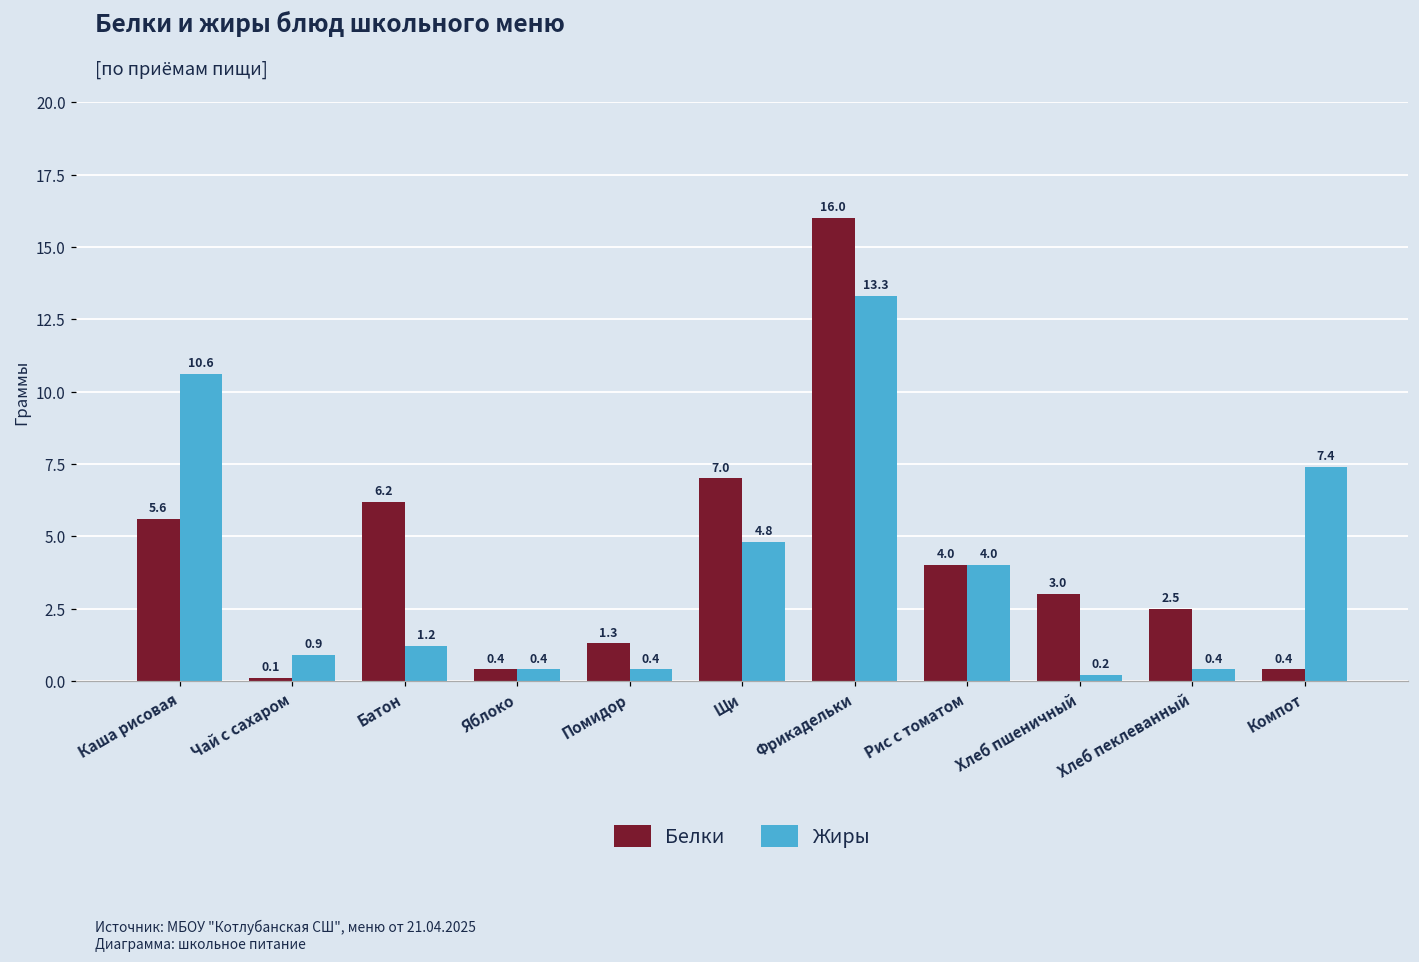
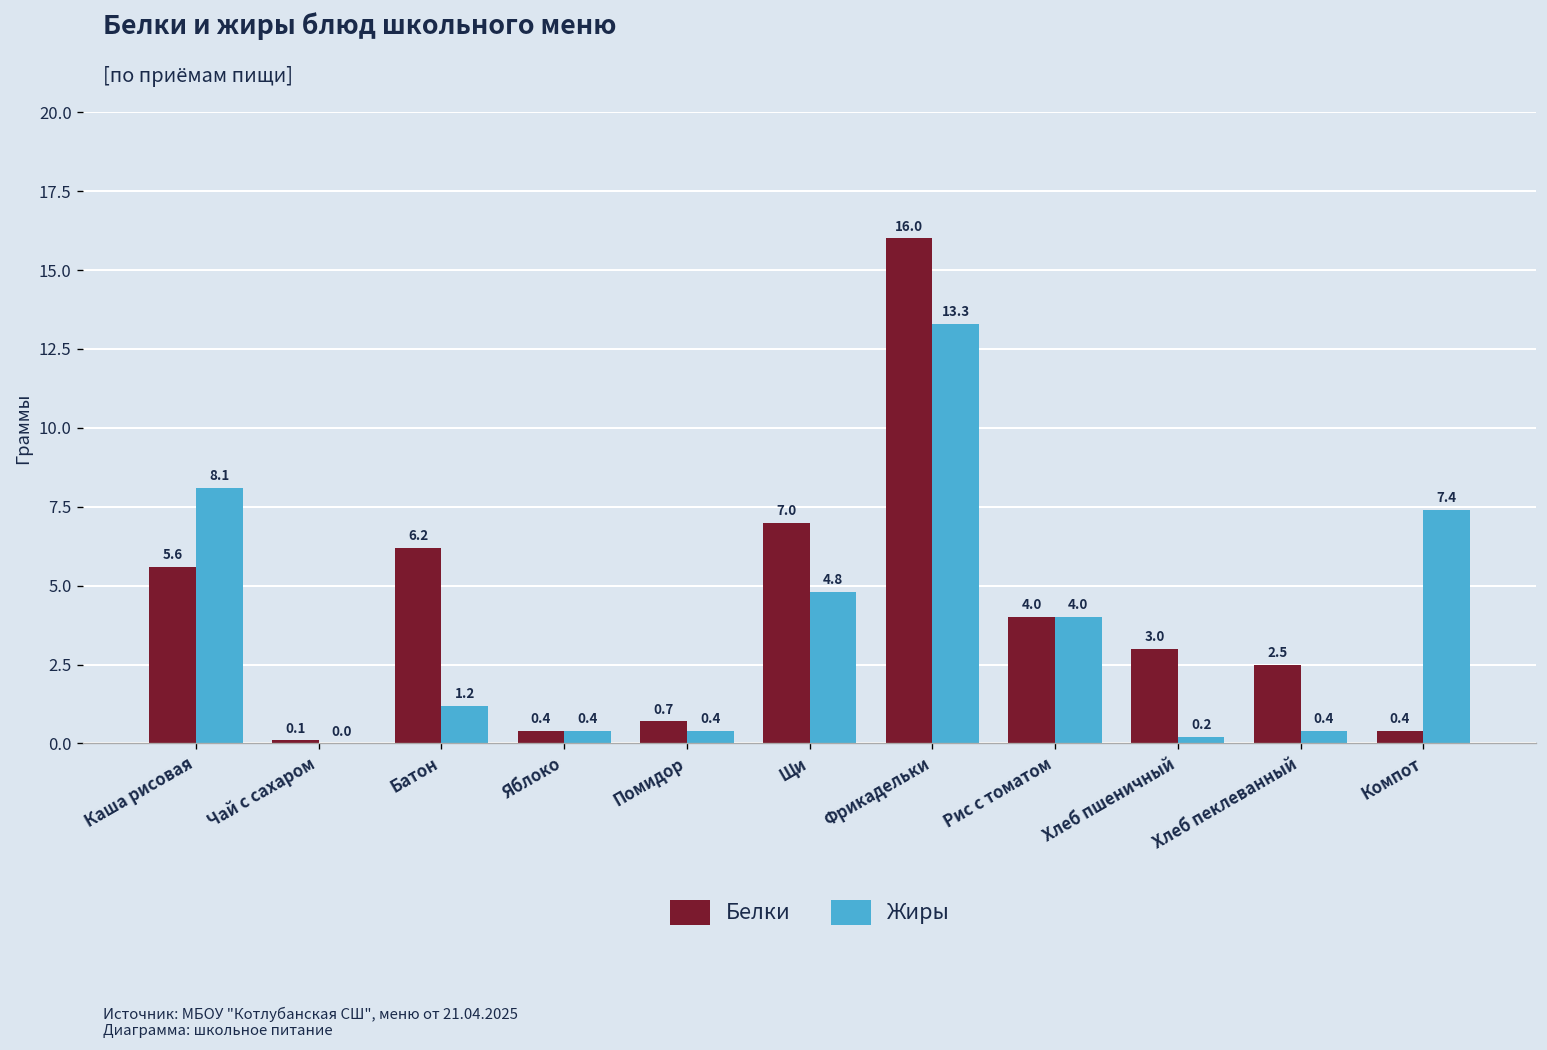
Жиры, Каша рисовая: 10.6 -> 8.1
Жиры, Чай с сахаром: 0.9 -> 0.0
Белки, Помидор: 1.3 -> 0.7
